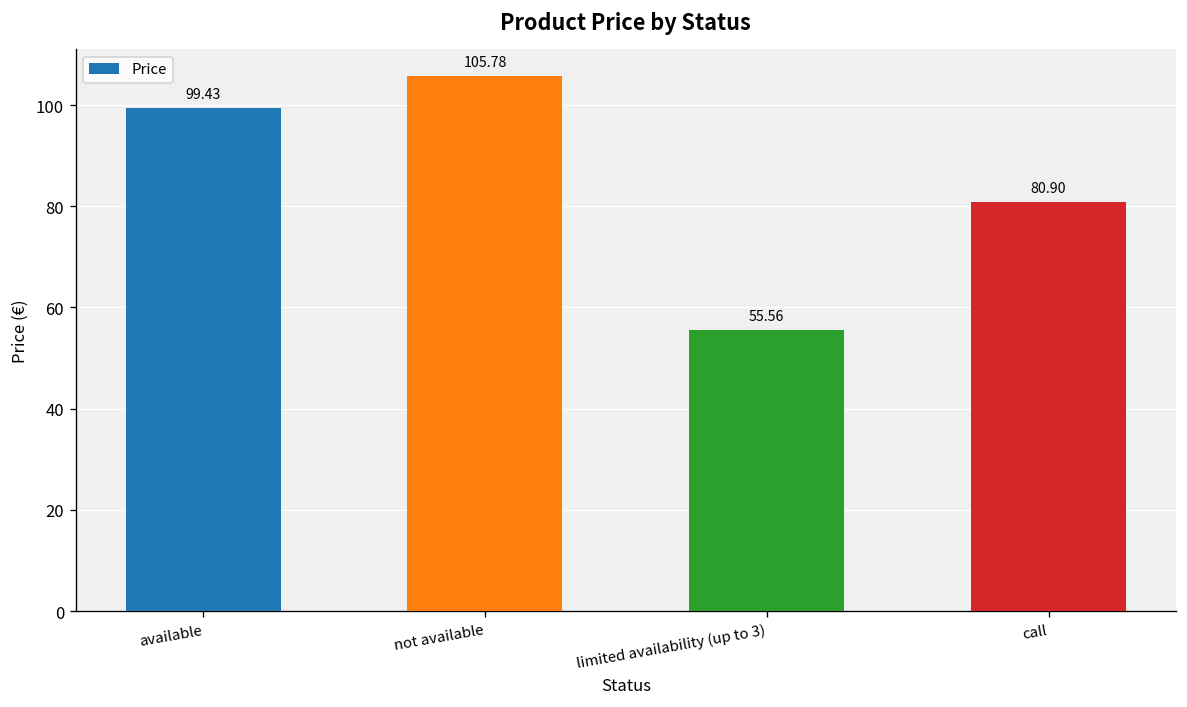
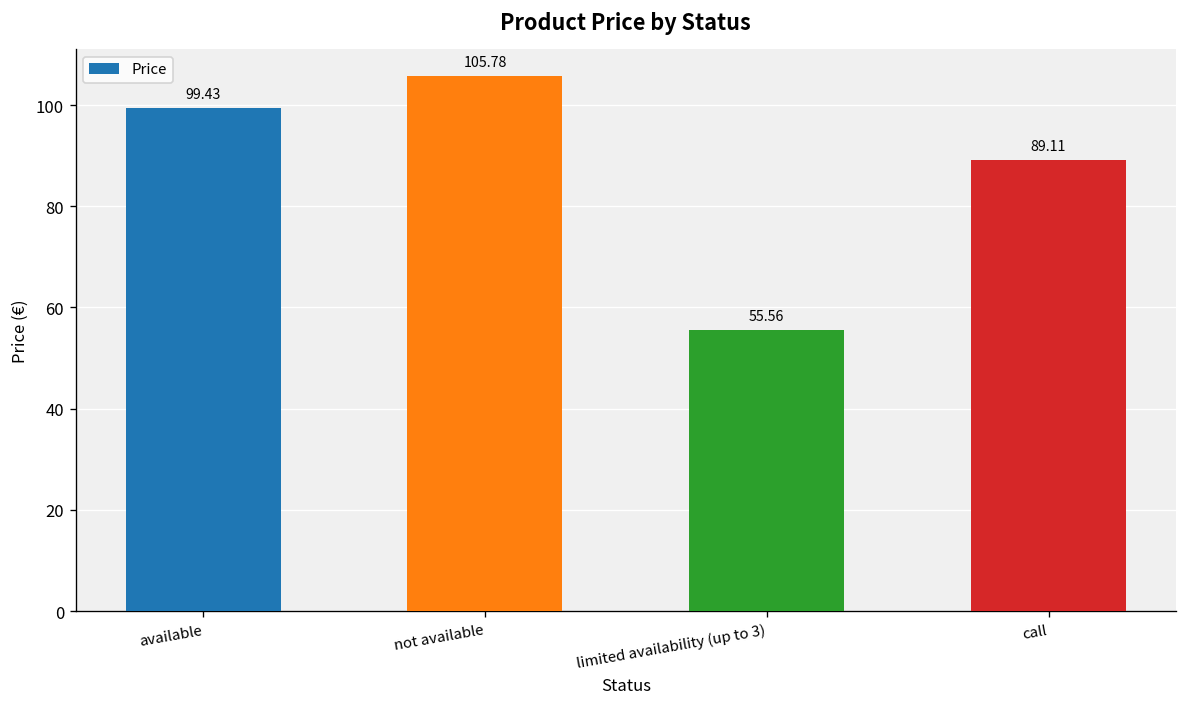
call: 80.90 -> 89.11
